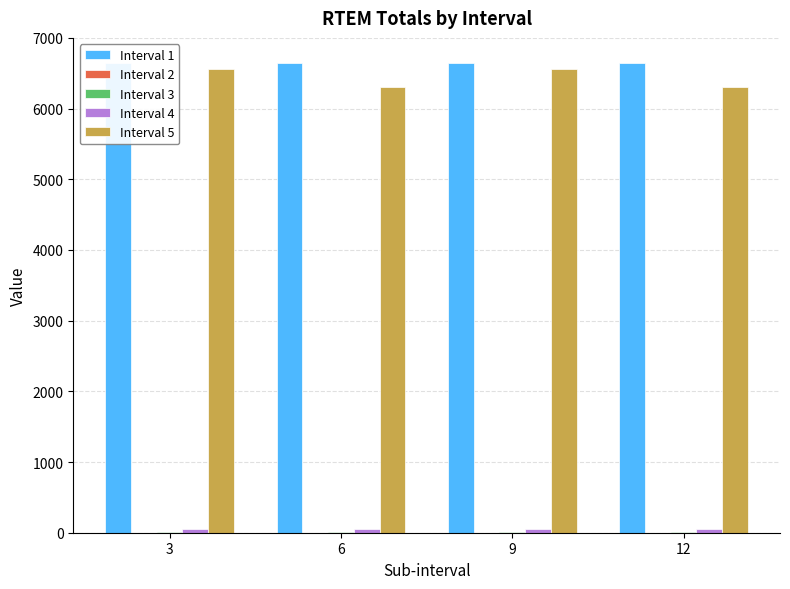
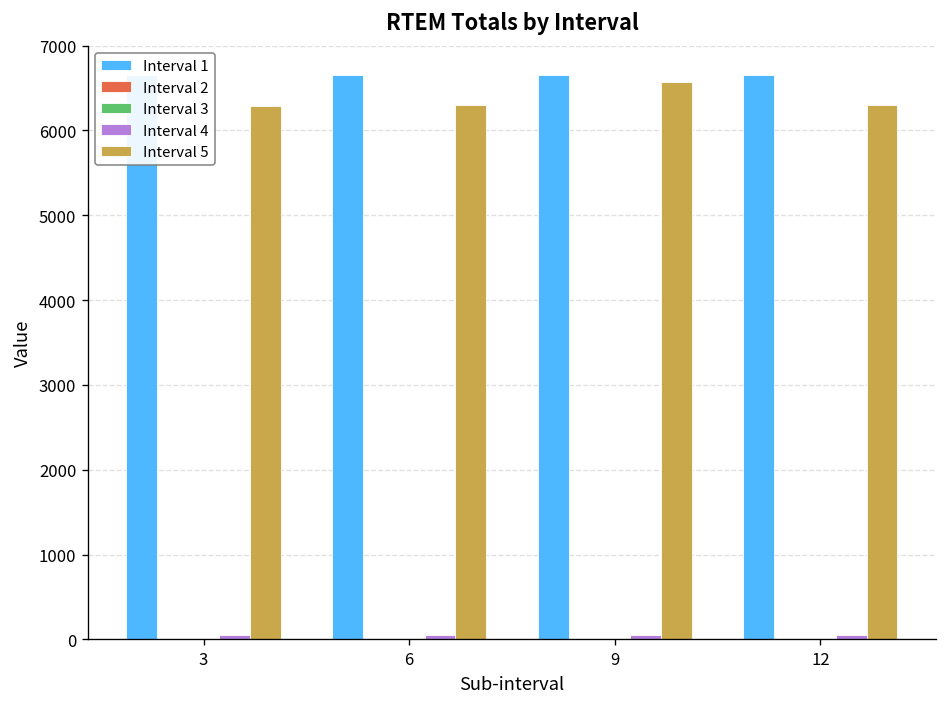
Interval 5, 3: 6600 -> 6300
